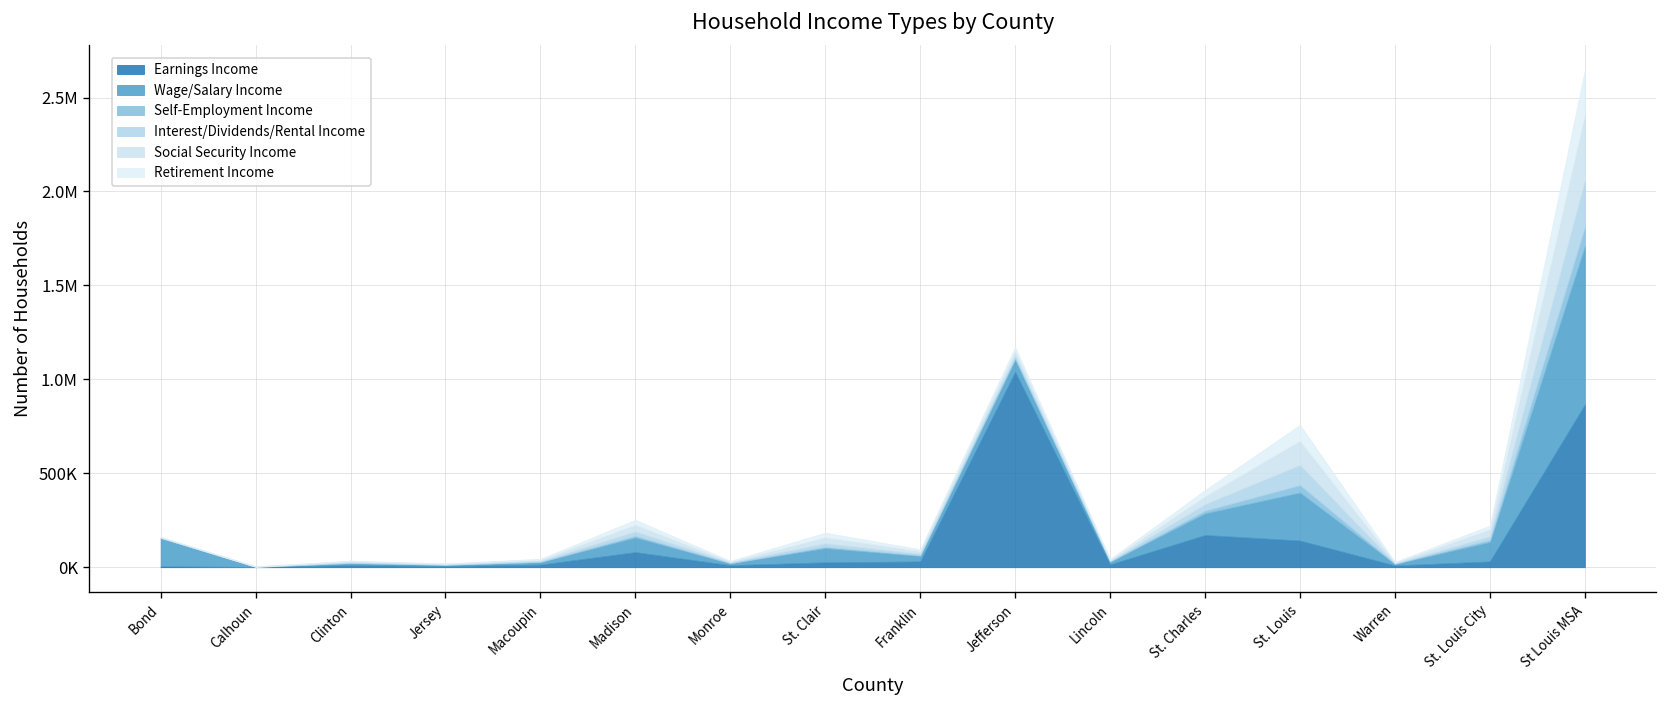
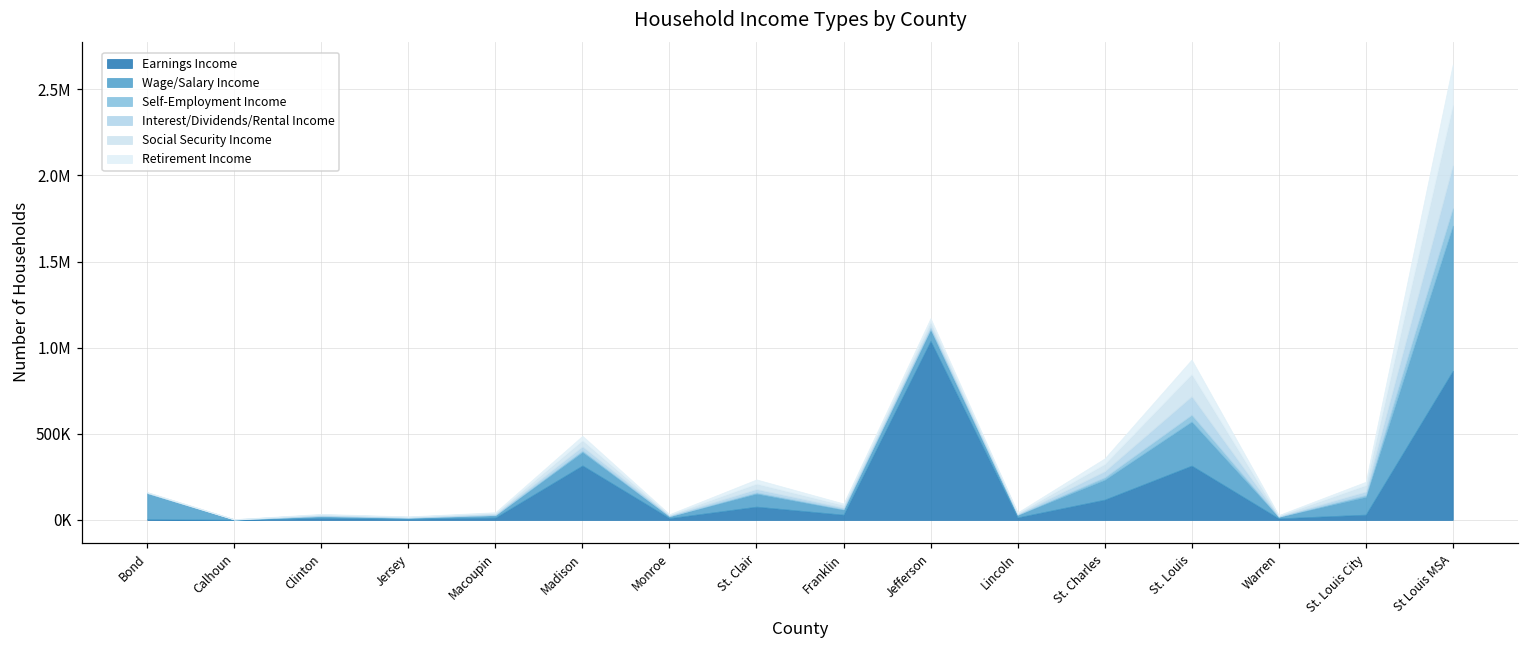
Earnings Income, Madison: 80000 -> 320000
Earnings Income, St. Clair: 30000 -> 80000
Earnings Income, St. Charles: 170000 -> 120000
Earnings Income, St. Louis: 140000 -> 320000
